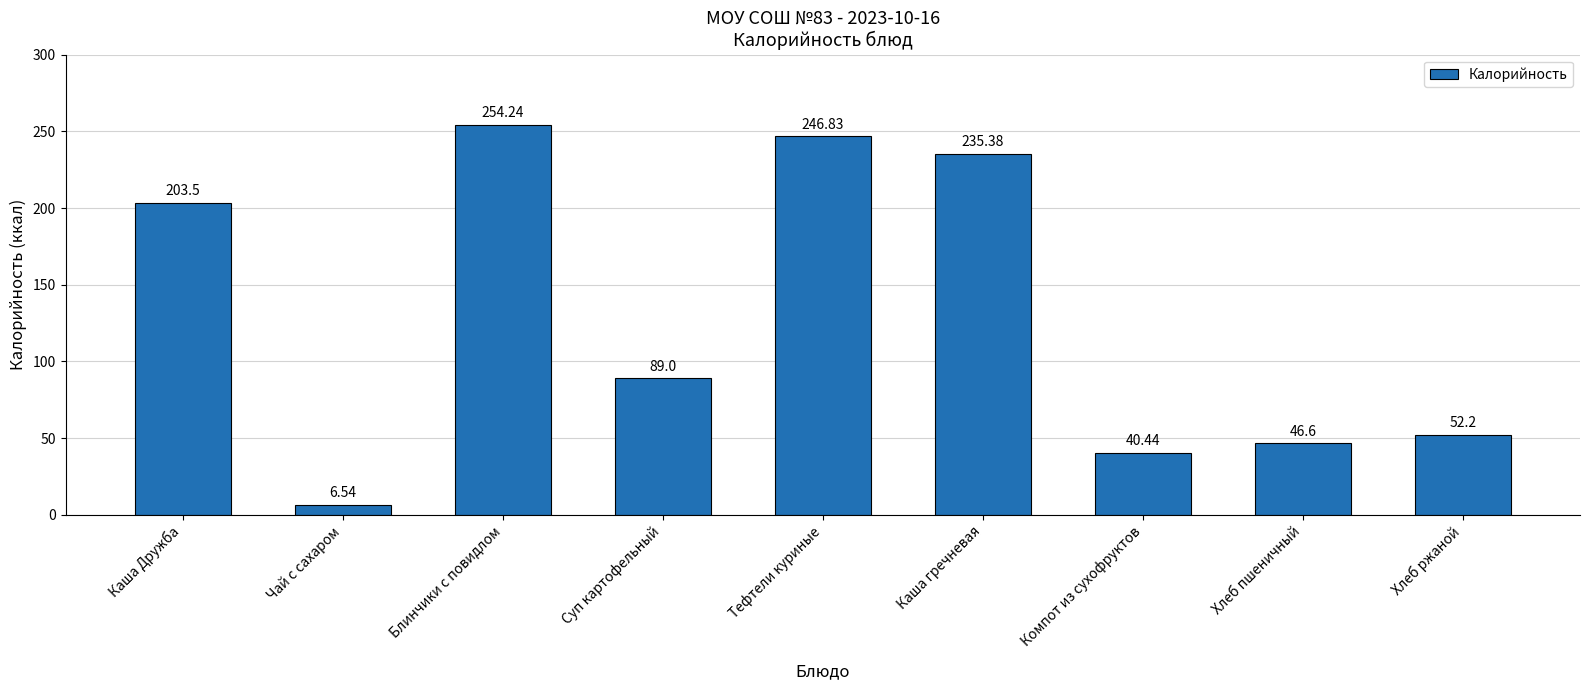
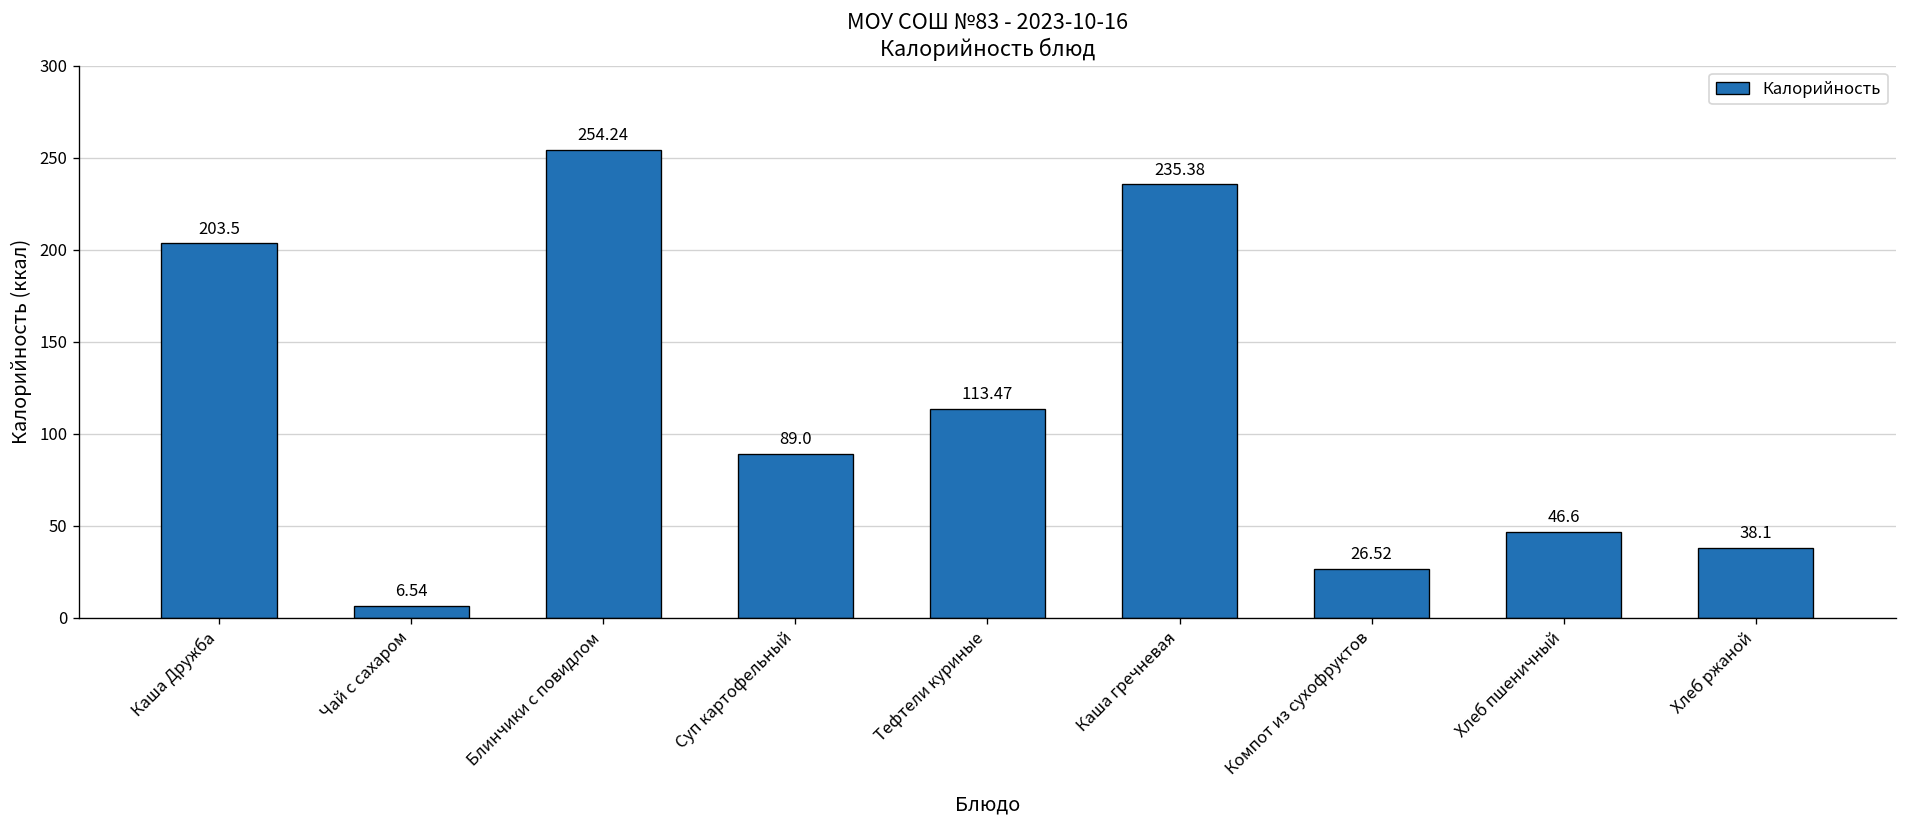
Тефтели куриные: 246.83 -> 113.47
Компот из сухофруктов: 40.44 -> 26.52
Хлеб ржаной: 52.2 -> 38.1
